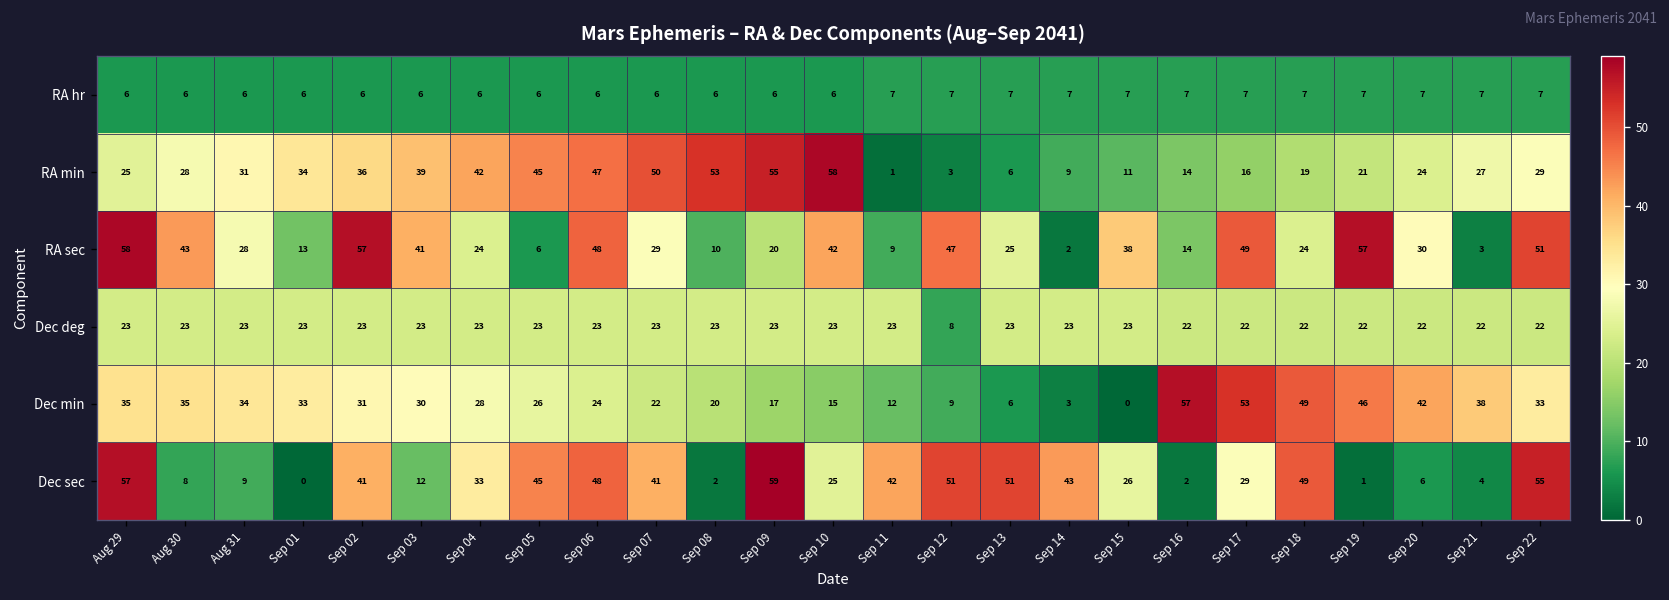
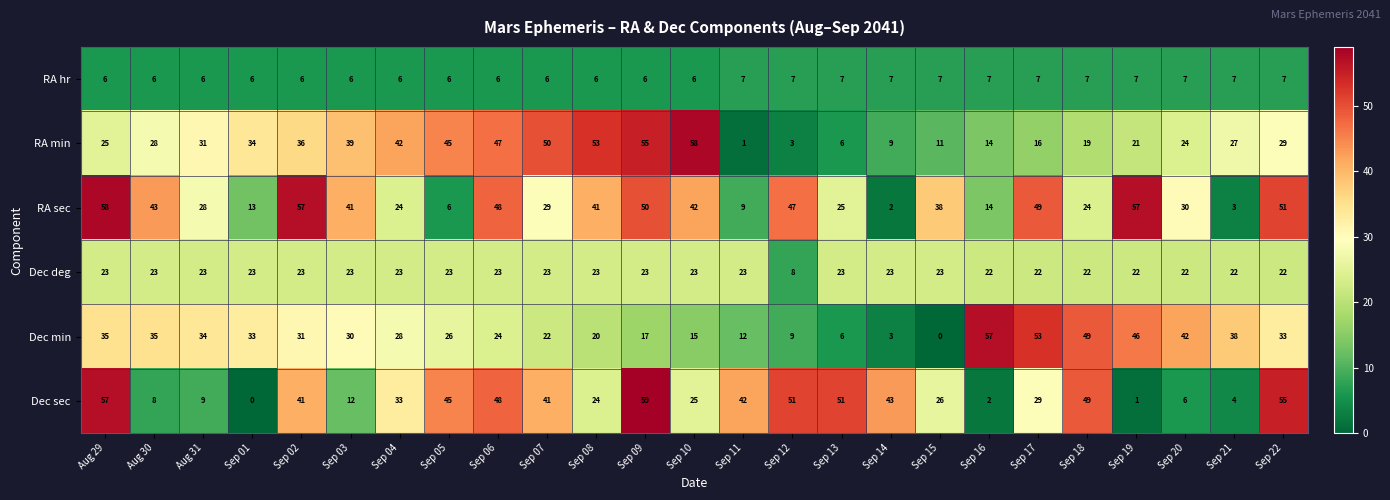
RA sec, Sep 08: 10 -> 41
RA sec, Sep 09: 20 -> 50
Dec sec, Sep 08: 2 -> 24
